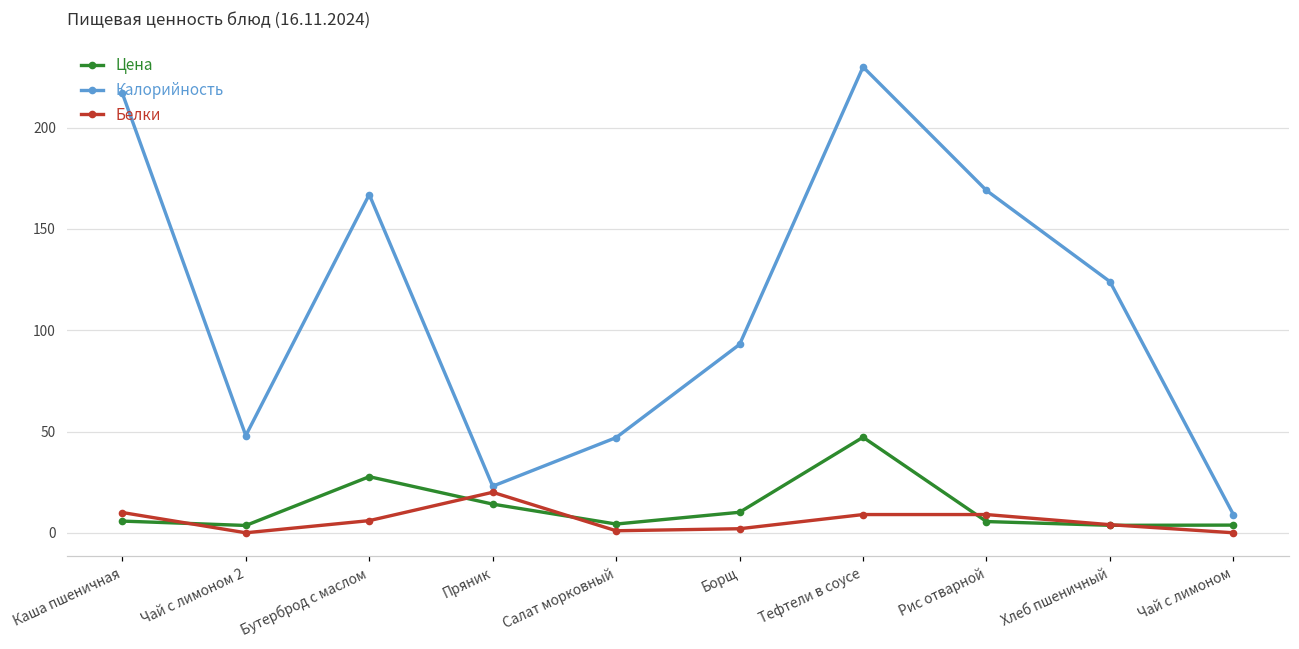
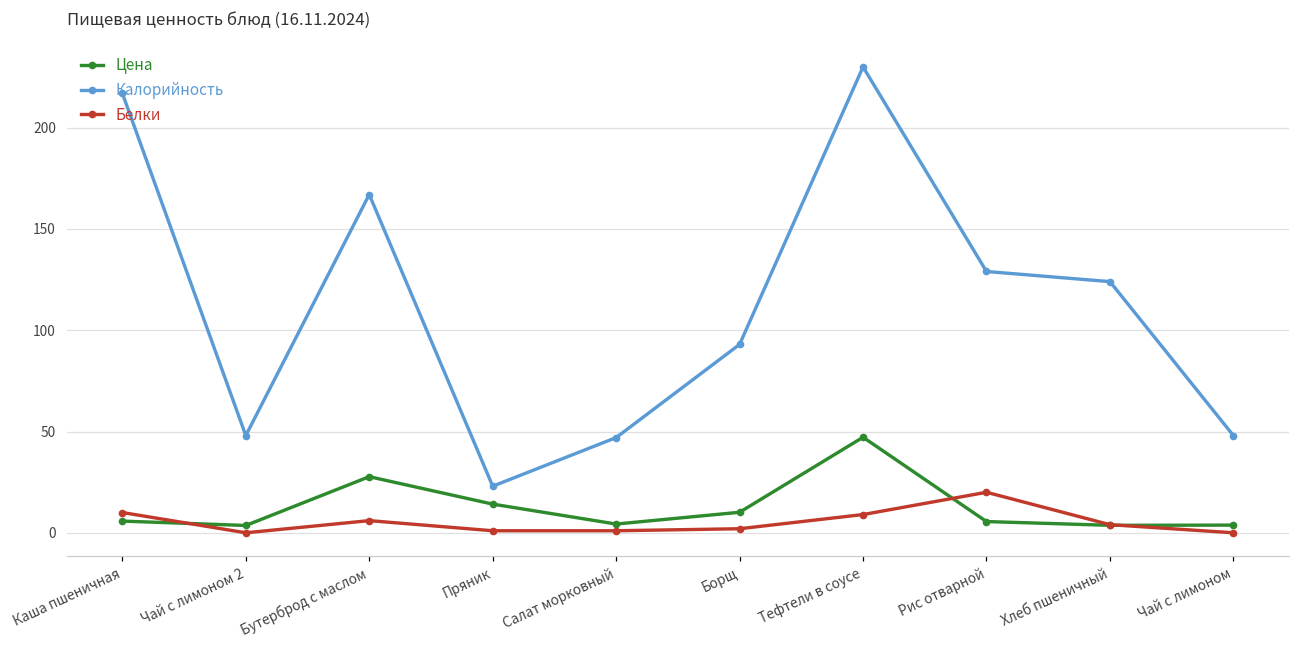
Белки, Пряник: 20 -> 1
Калорийность, Рис отварной: 169 -> 129
Белки, Рис отварной: 9 -> 20
Калорийность, Чай с лимоном: 9 -> 48
